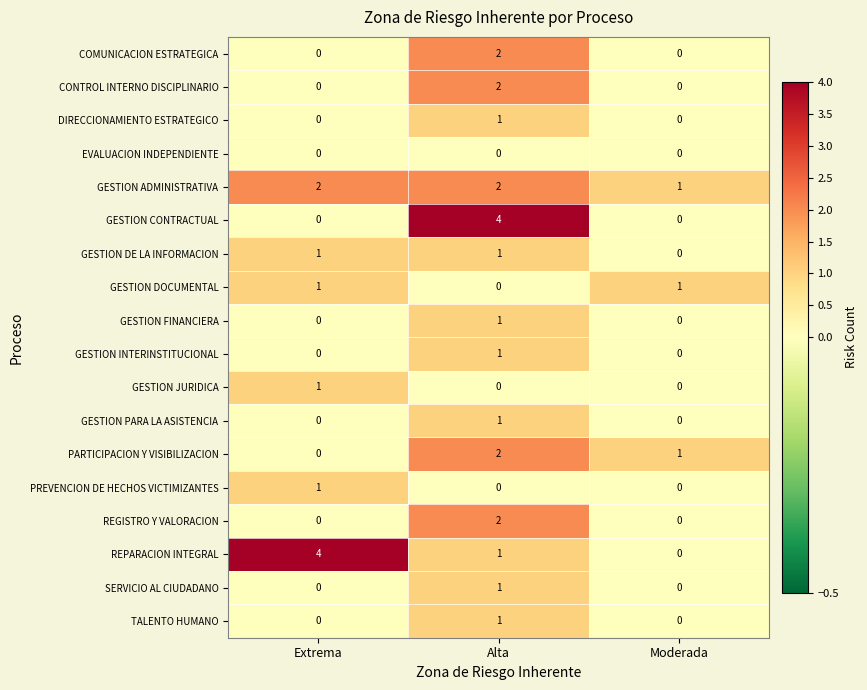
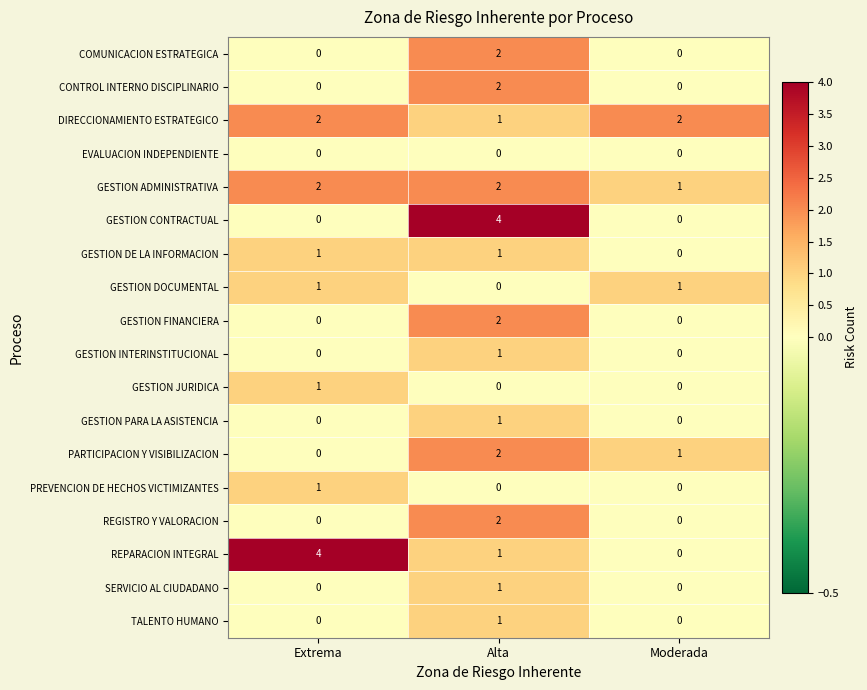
DIRECCIONAMIENTO ESTRATEGICO, Extrema: 0 -> 2
DIRECCIONAMIENTO ESTRATEGICO, Moderada: 0 -> 2
GESTION FINANCIERA, Alta: 1 -> 2
